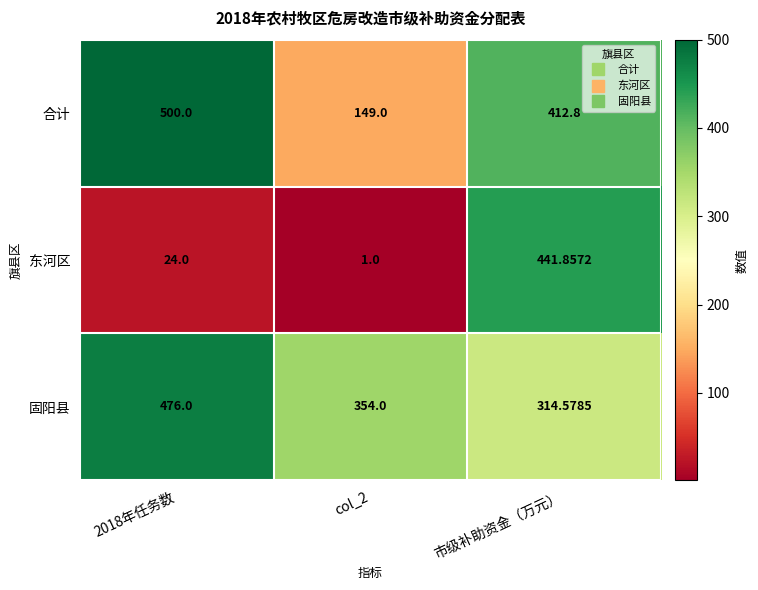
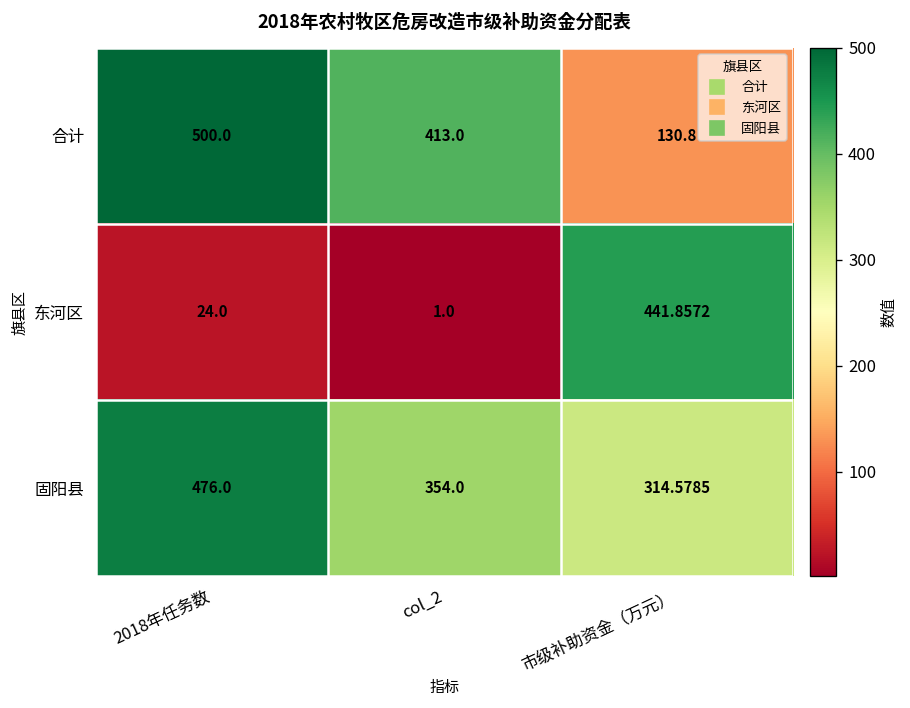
合计, col_2: 149.0 -> 413.0
合计, 市级补助资金（万元）: 412.8 -> 130.8
